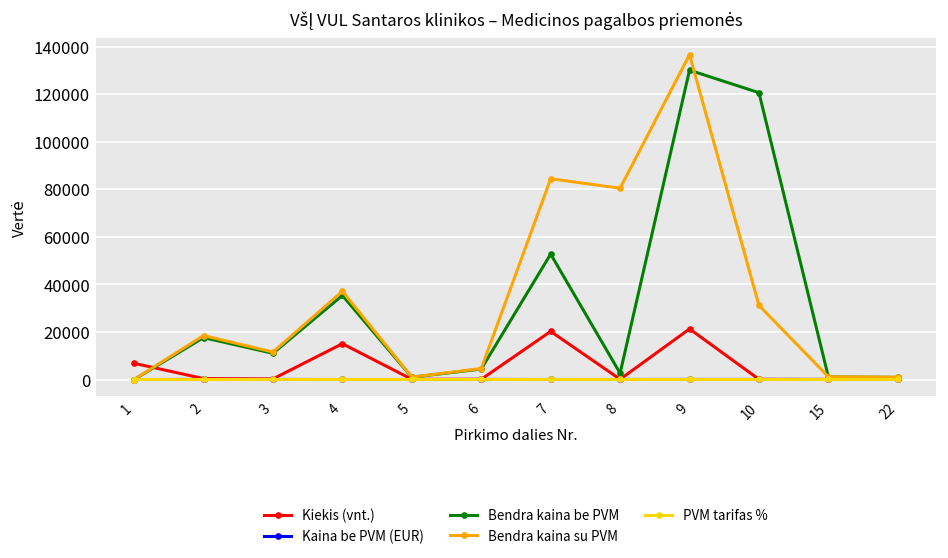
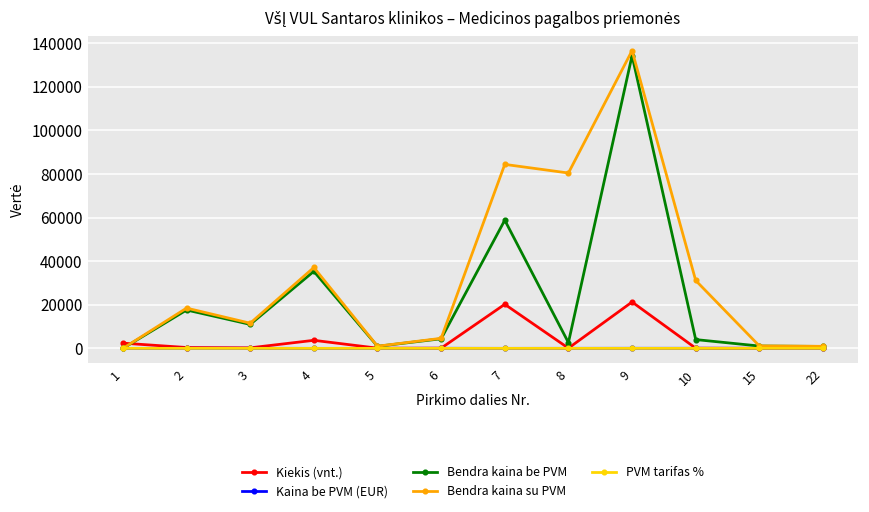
Kiekis (vnt.), 1: 7000 -> 2000
Kiekis (vnt.), 4: 15000 -> 4000
Bendra kaina be PVM, 7: 53000 -> 59000
Bendra kaina be PVM, 9: 130000 -> 134000
Bendra kaina be PVM, 10: 121000 -> 4000
